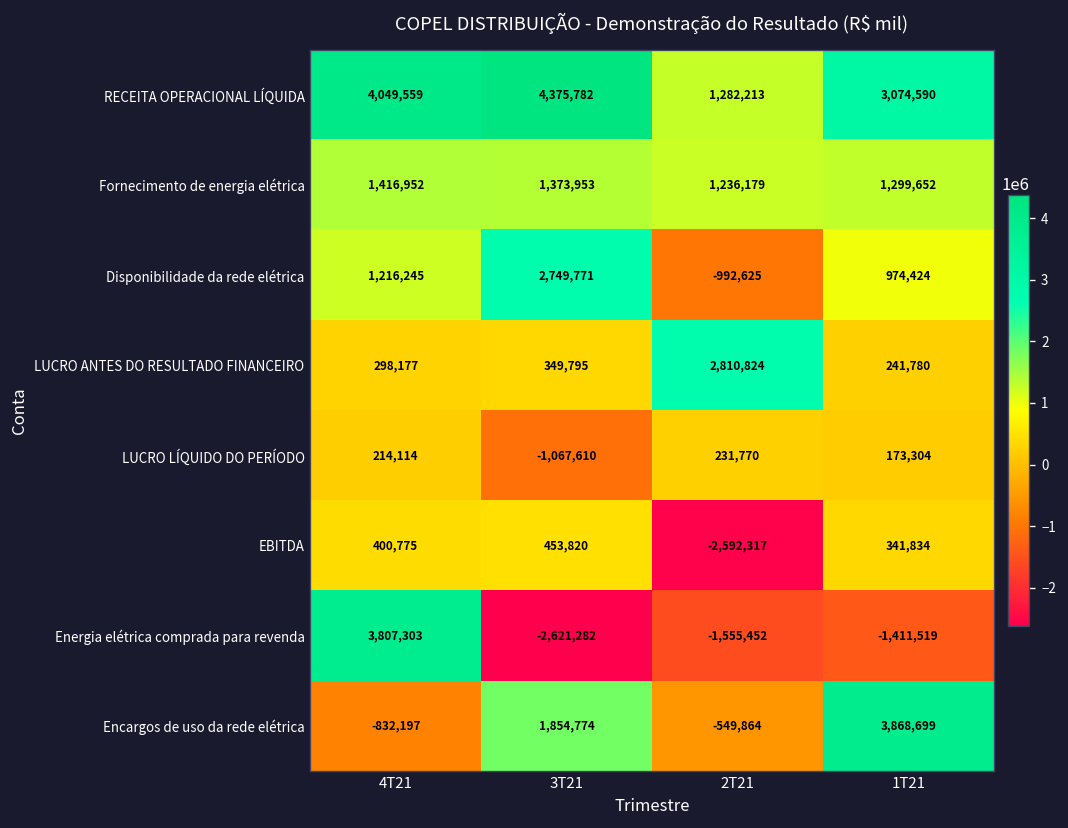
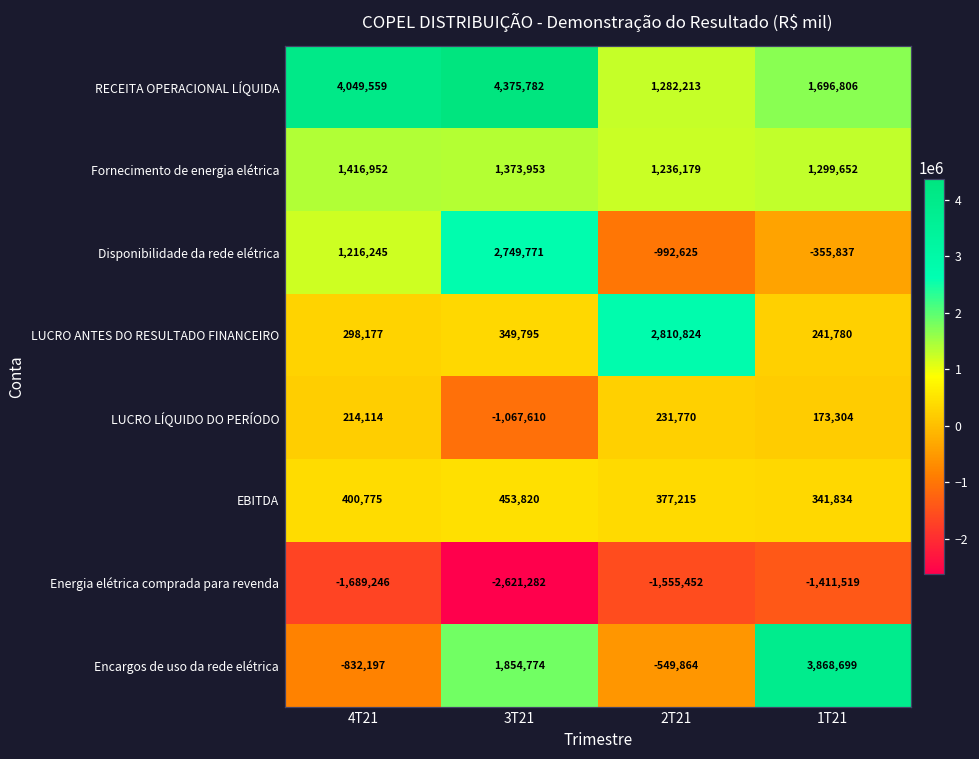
RECEITA OPERACIONAL LÍQUIDA, 1T21: 3,074,590 -> 1,696,806
Disponibilidade da rede elétrica, 1T21: 974,424 -> -355,837
EBITDA, 2T21: -2,592,317 -> 377,215
Energia elétrica comprada para revenda, 4T21: 3,807,303 -> -1,689,246
